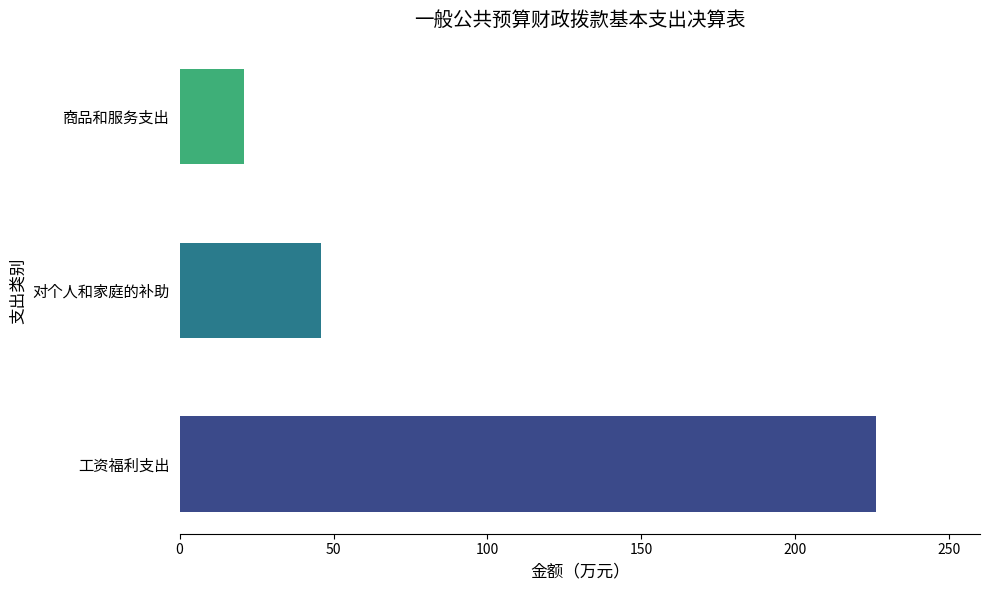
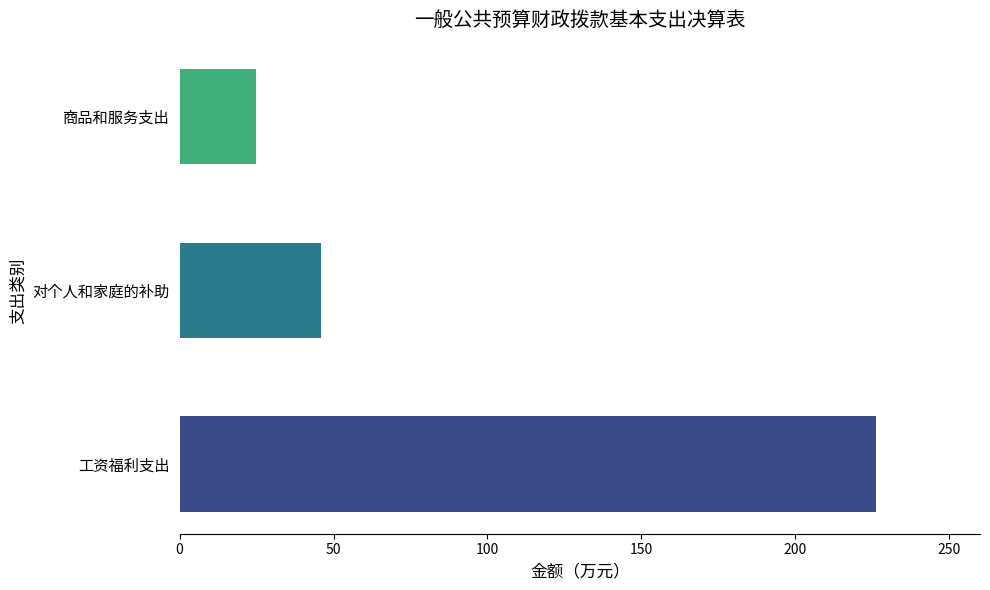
商品和服务支出: 21 -> 25
